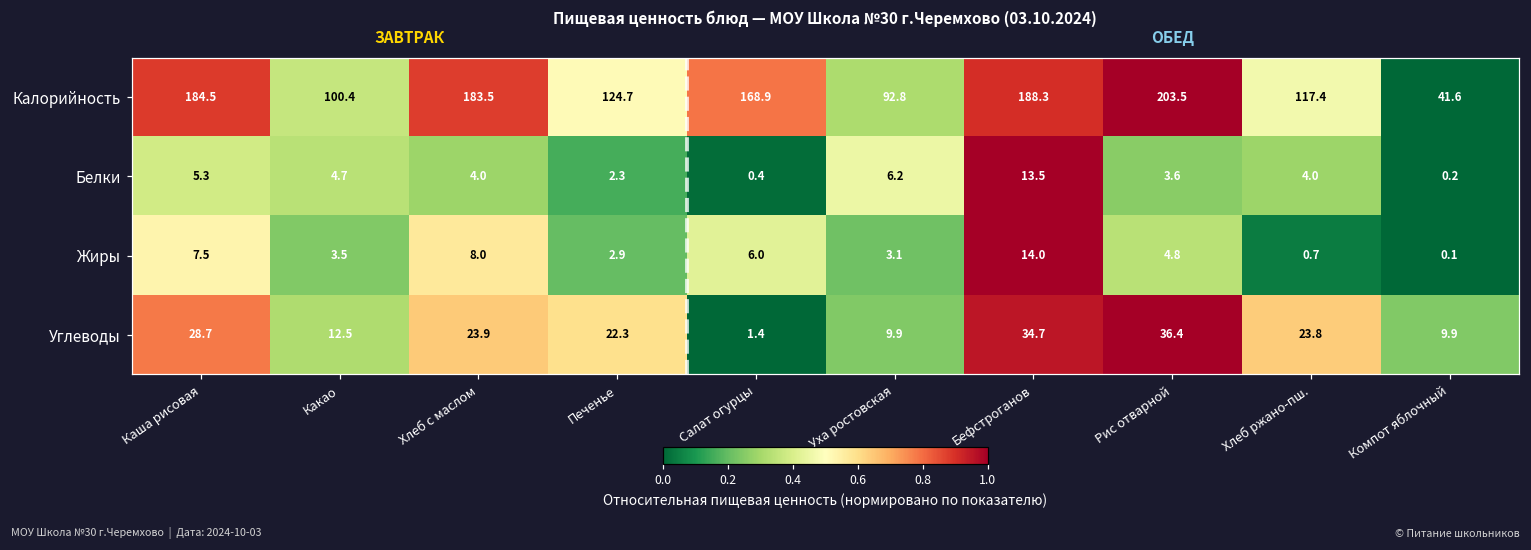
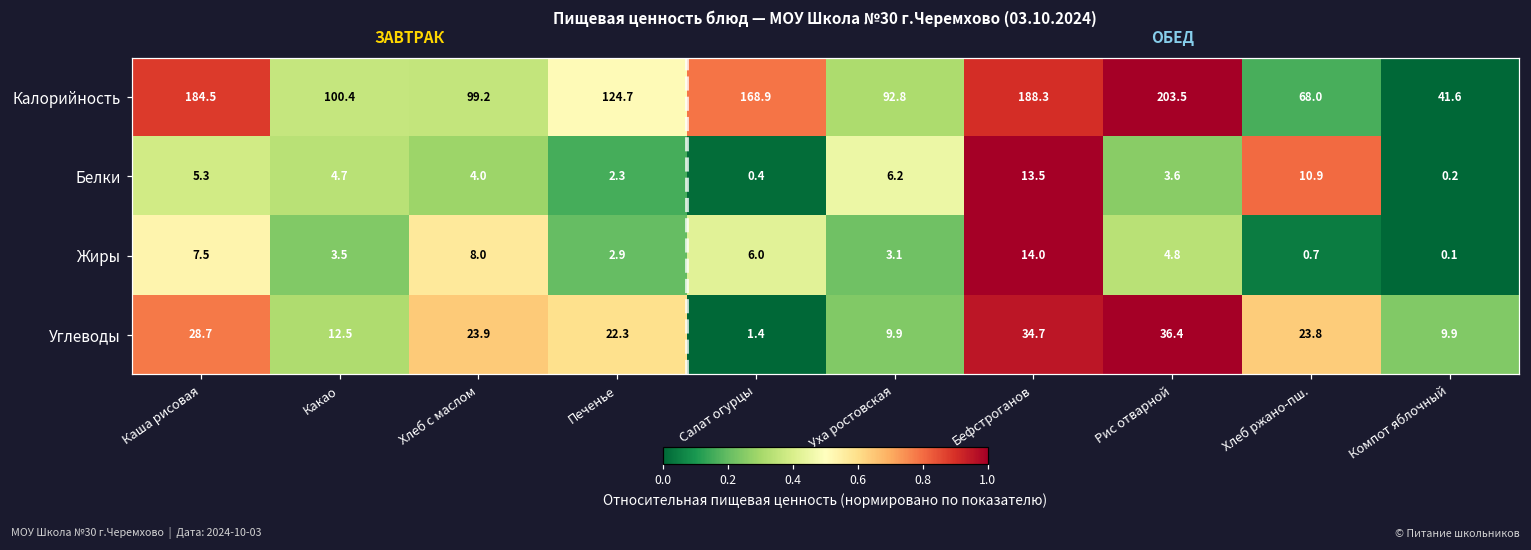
Калорийность, Хлеб с маслом: 183.5 -> 99.2
Калорийность, Хлеб ржано-пш.: 117.4 -> 68.0
Белки, Хлеб ржано-пш.: 4.0 -> 10.9
